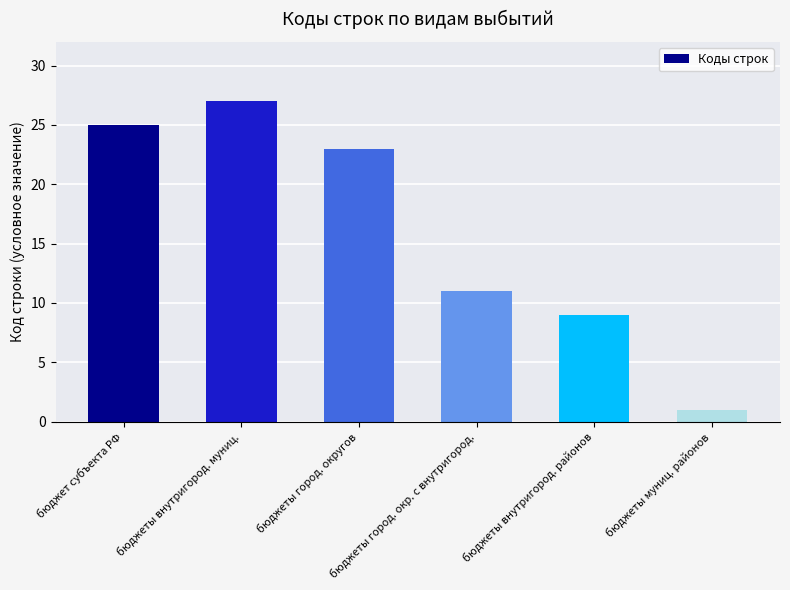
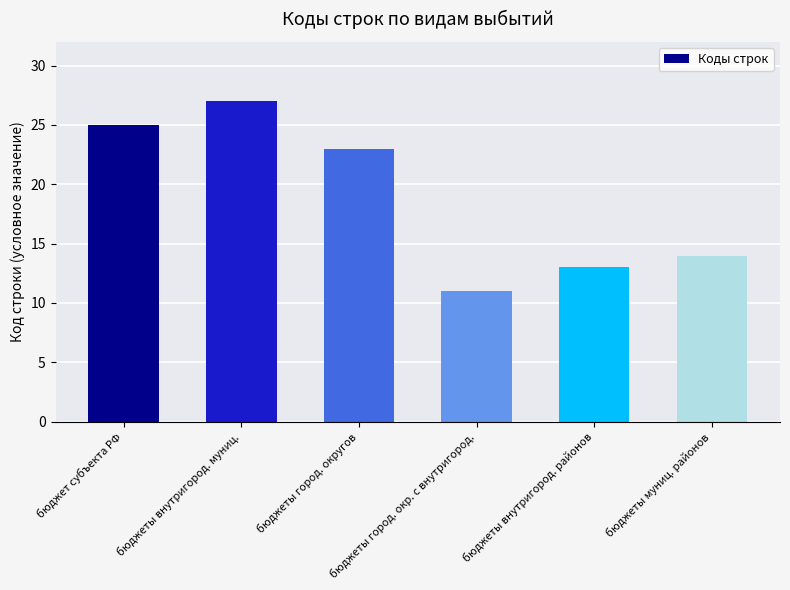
бюджеты внутригород. районов: 9 -> 13
бюджеты муниц. районов: 1 -> 14
